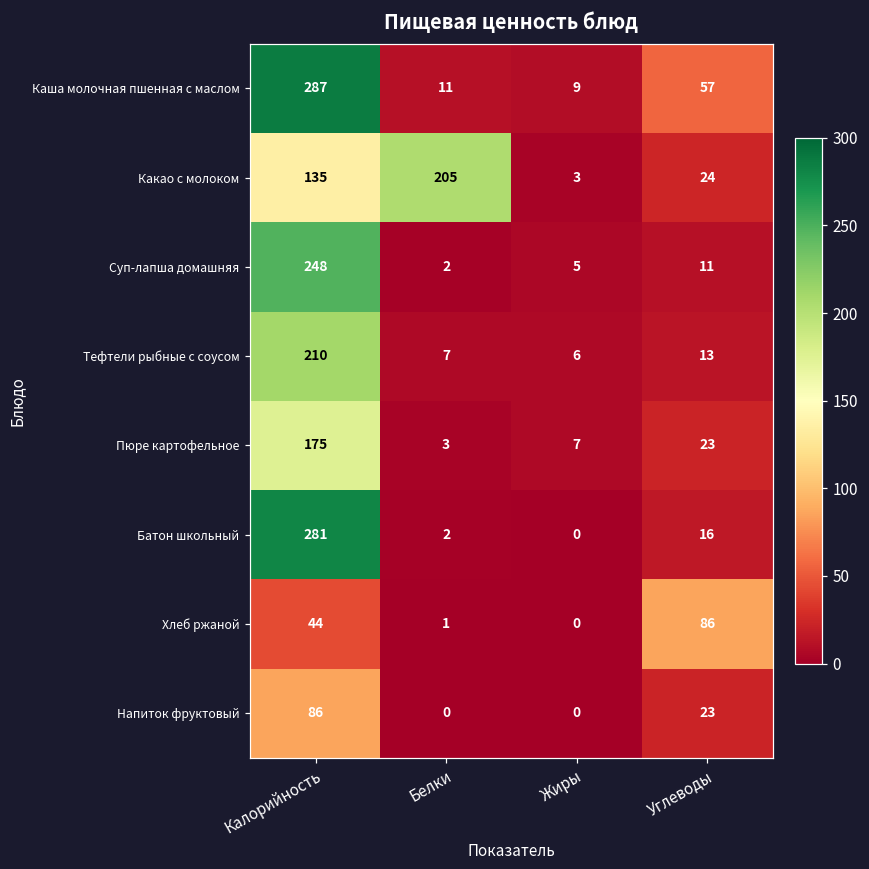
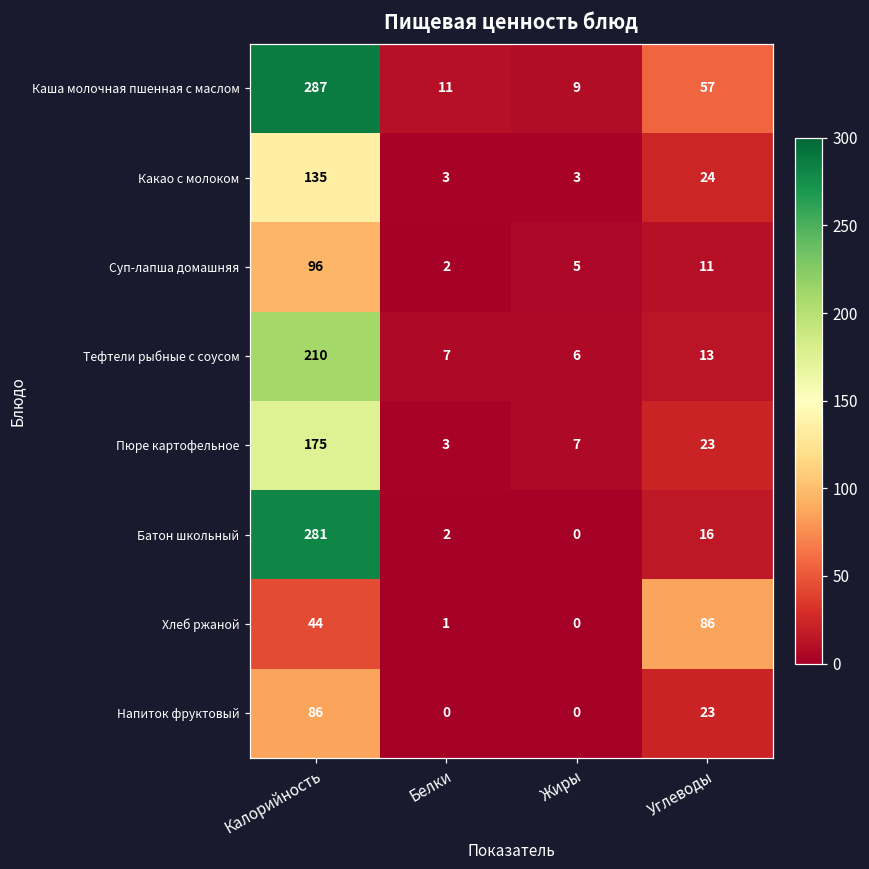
Какао с молоком, Белки: 205 -> 3
Суп-лапша домашняя, Калорийность: 248 -> 96
